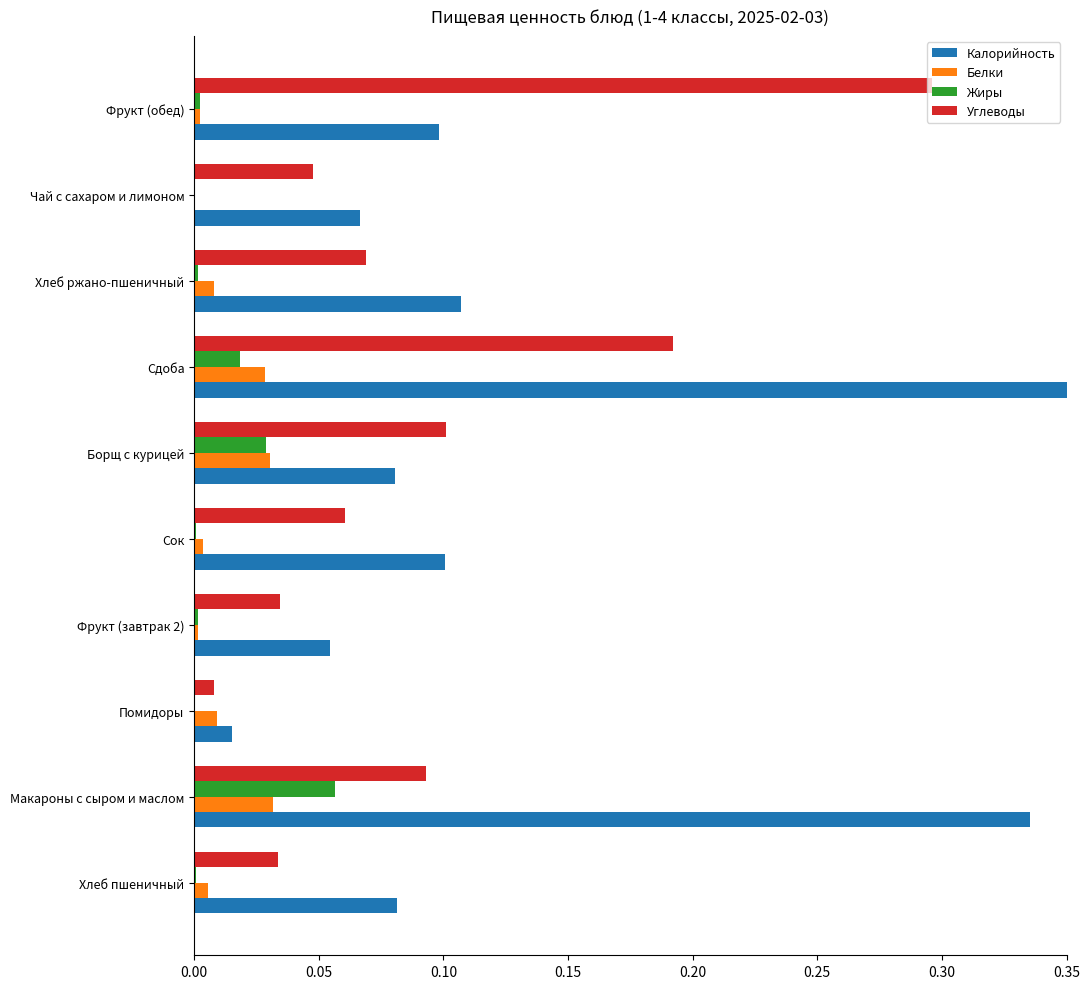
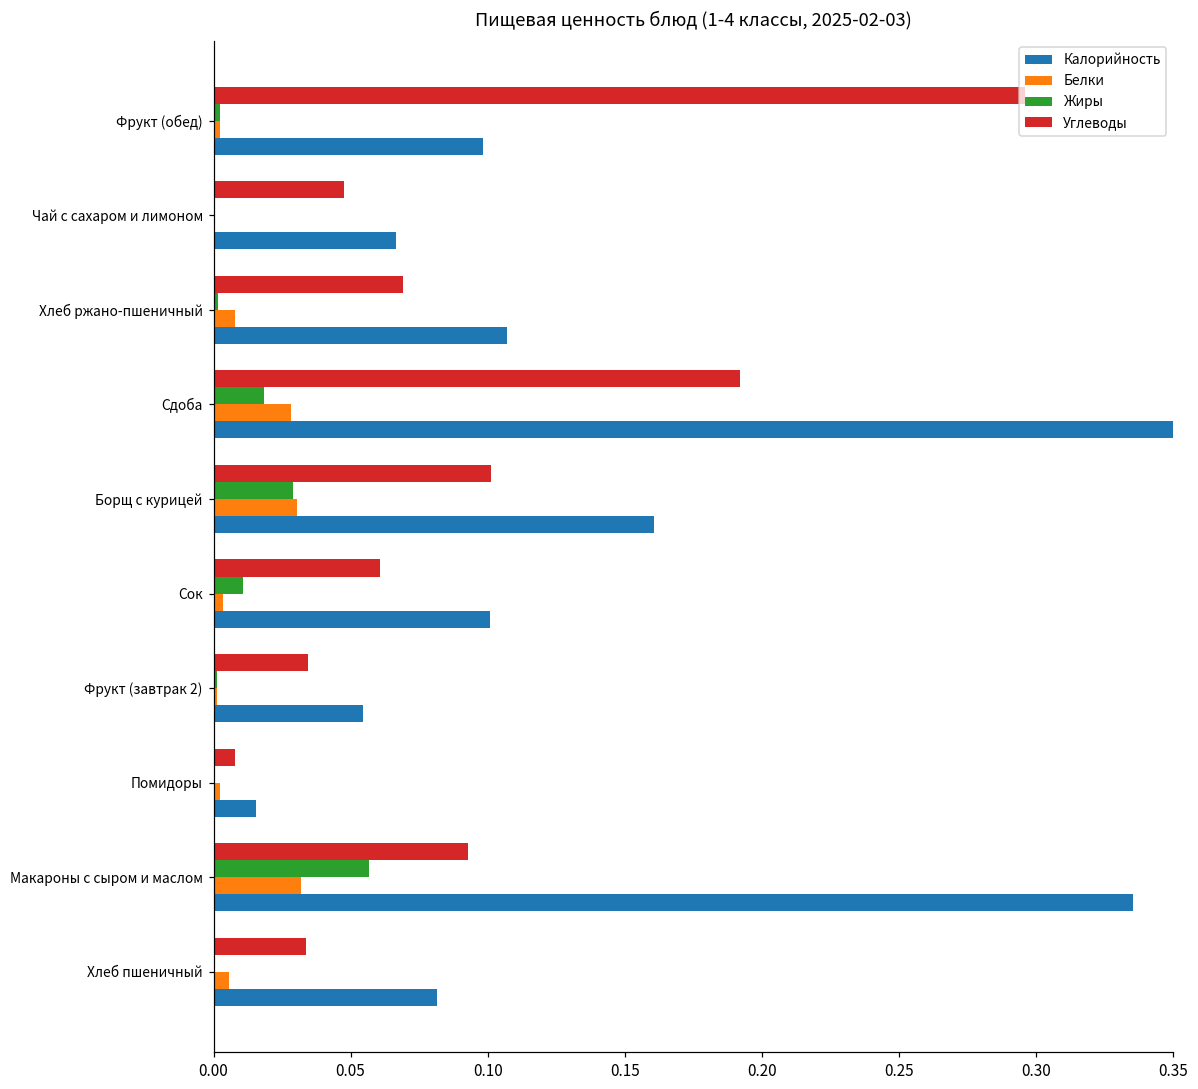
Калорийность, Борщ с курицей: 0.081 -> 0.161
Жиры, Сок: 0.001 -> 0.011
Белки, Помидоры: 0.009 -> 0.002
